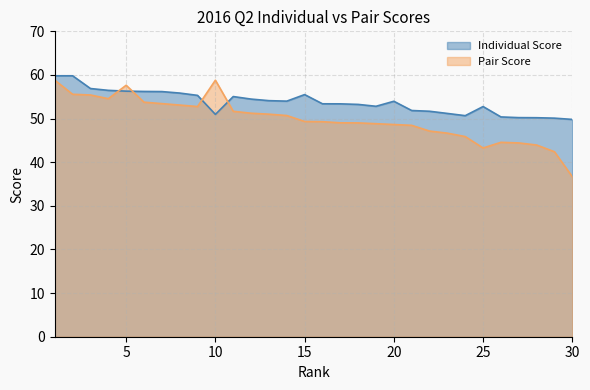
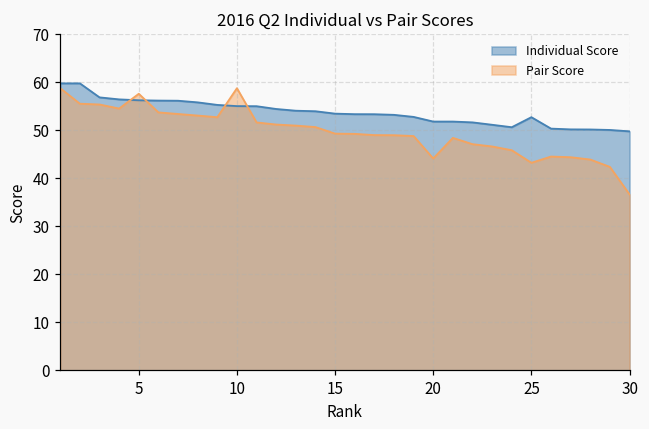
Individual Score, 10: 51 -> 55
Individual Score, 15: 56 -> 54
Individual Score, 20: 54 -> 52
Pair Score, 20: 49 -> 44
